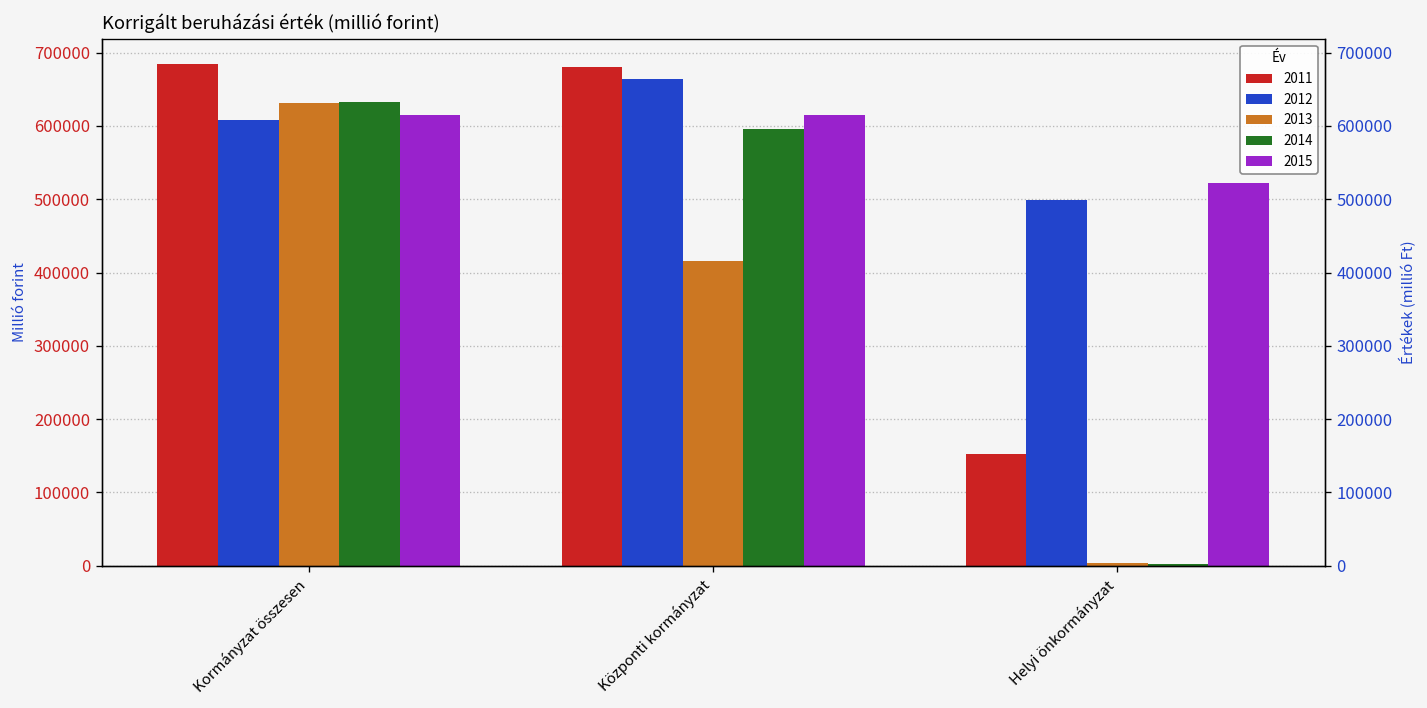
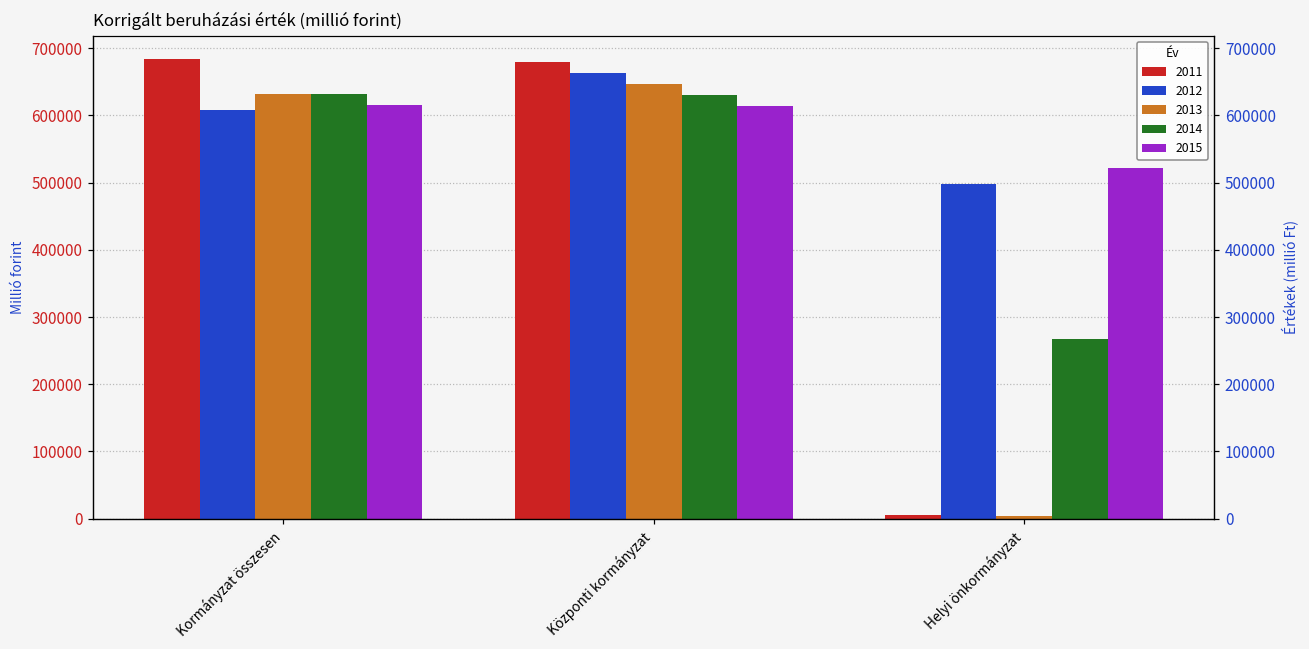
2013, Központi kormányzat: 420000 -> 650000
2014, Központi kormányzat: 600000 -> 630000
2011, Helyi önkormányzat: 150000 -> 0
2014, Helyi önkormányzat: 0 -> 270000
